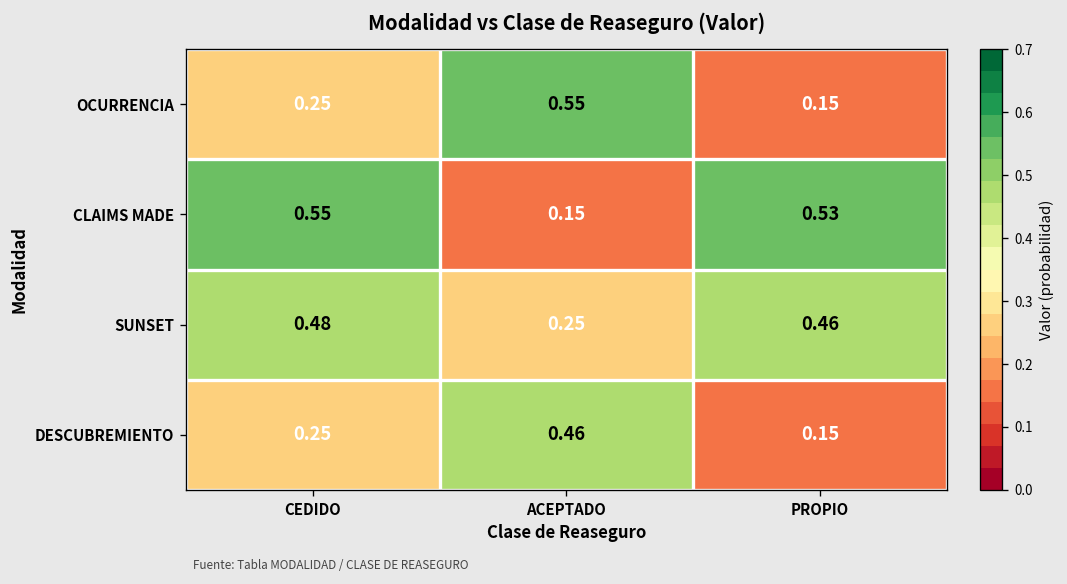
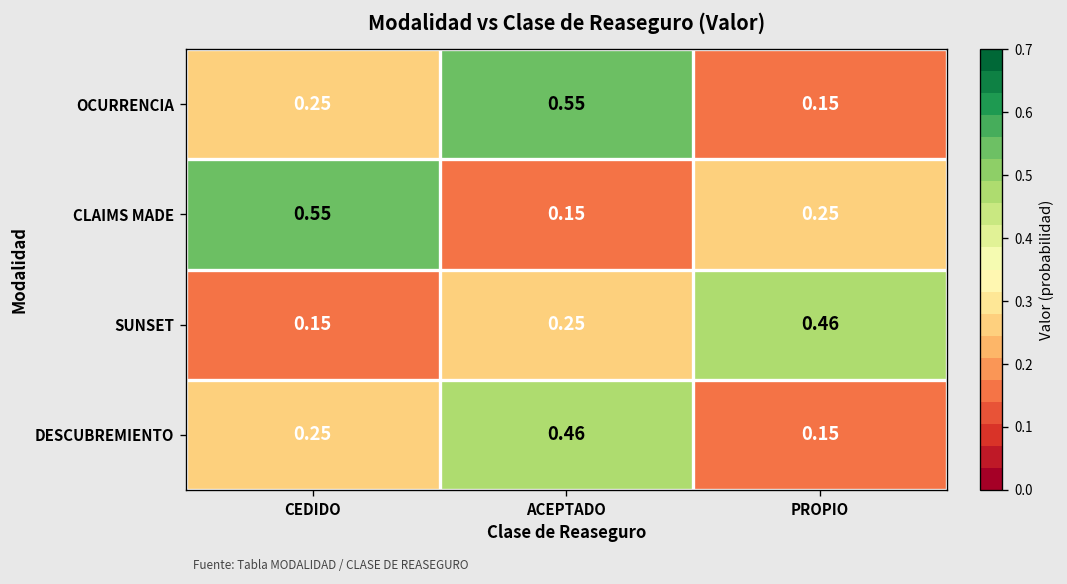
CLAIMS MADE, PROPIO: 0.53 -> 0.25
SUNSET, CEDIDO: 0.48 -> 0.15
